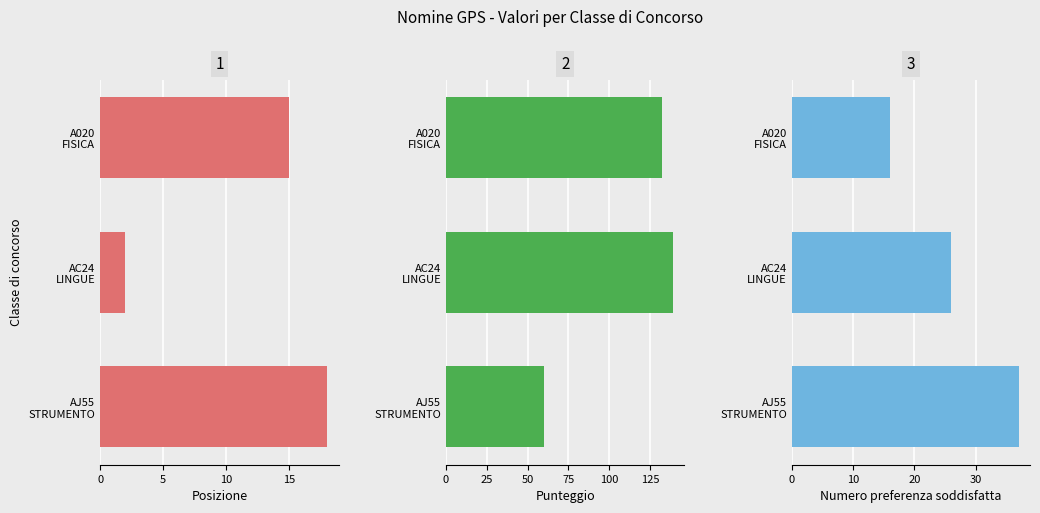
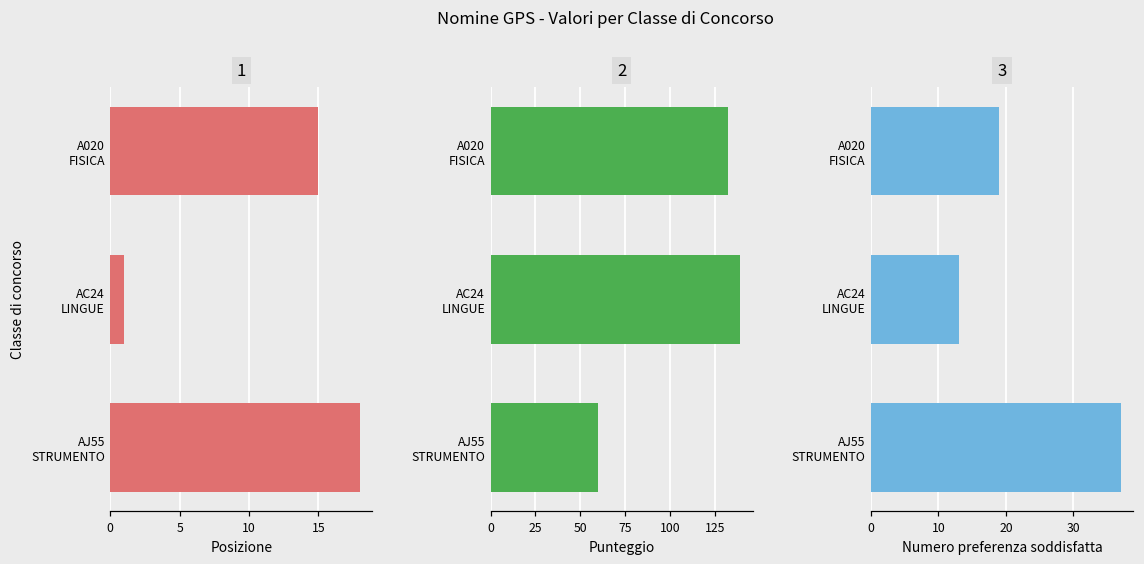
1, AC24 LINGUE: 2 -> 1
3, A020 FISICA: 16 -> 19
3, AC24 LINGUE: 26 -> 13
